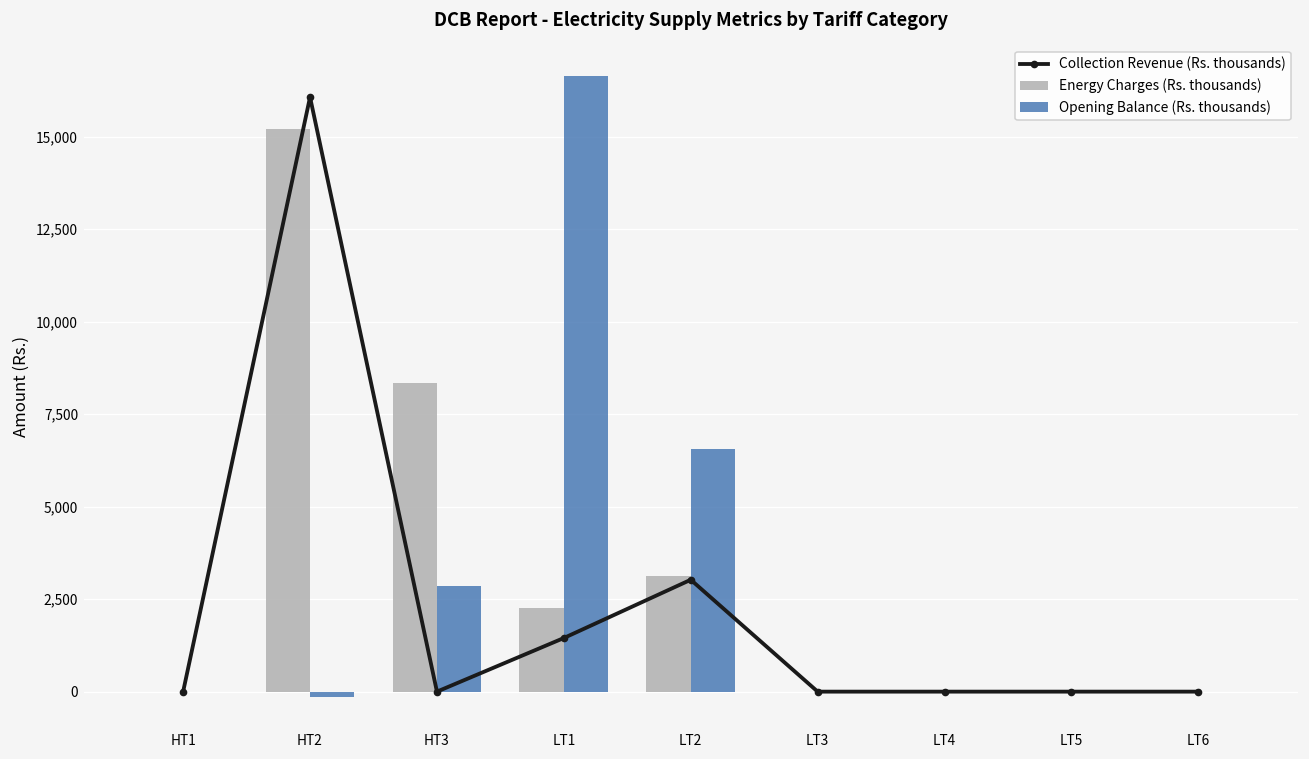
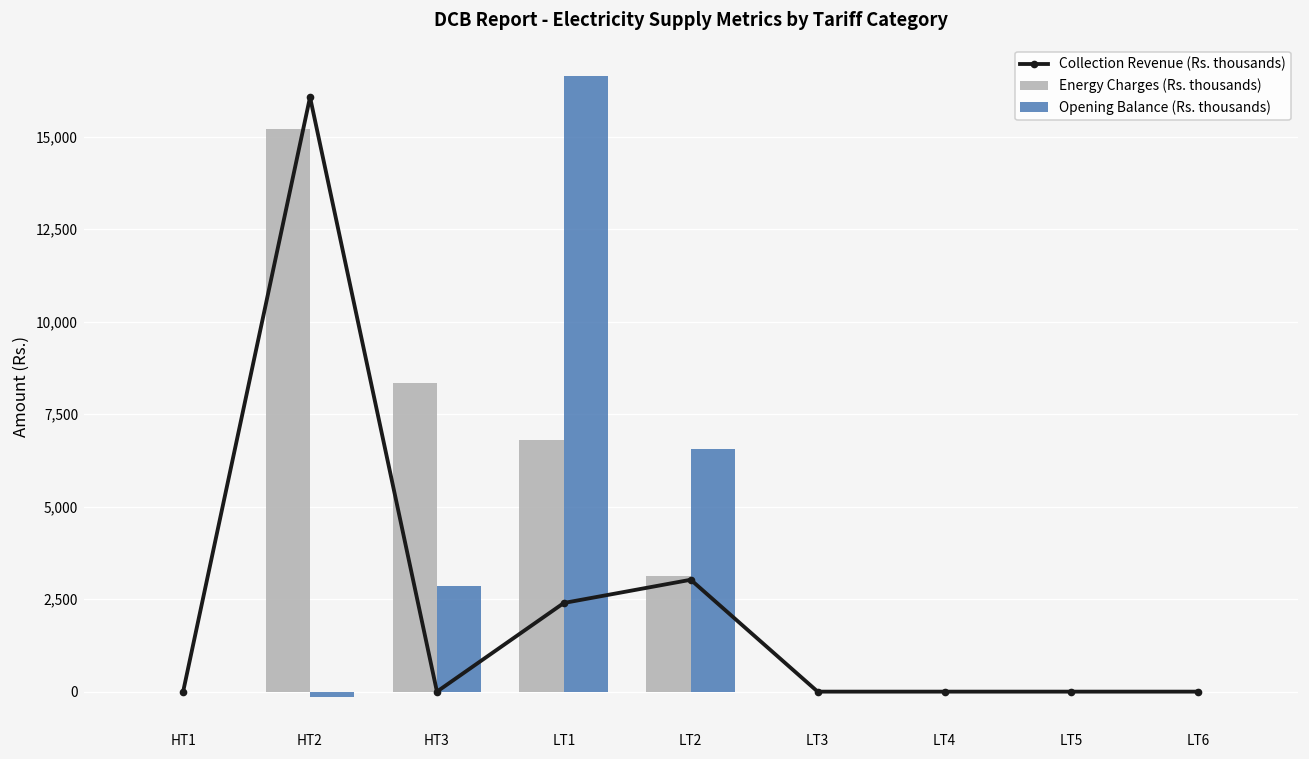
Energy Charges (Rs. thousands), LT1: 2,300 -> 6,800
Collection Revenue (Rs. thousands), LT1: 1,400 -> 2,400
